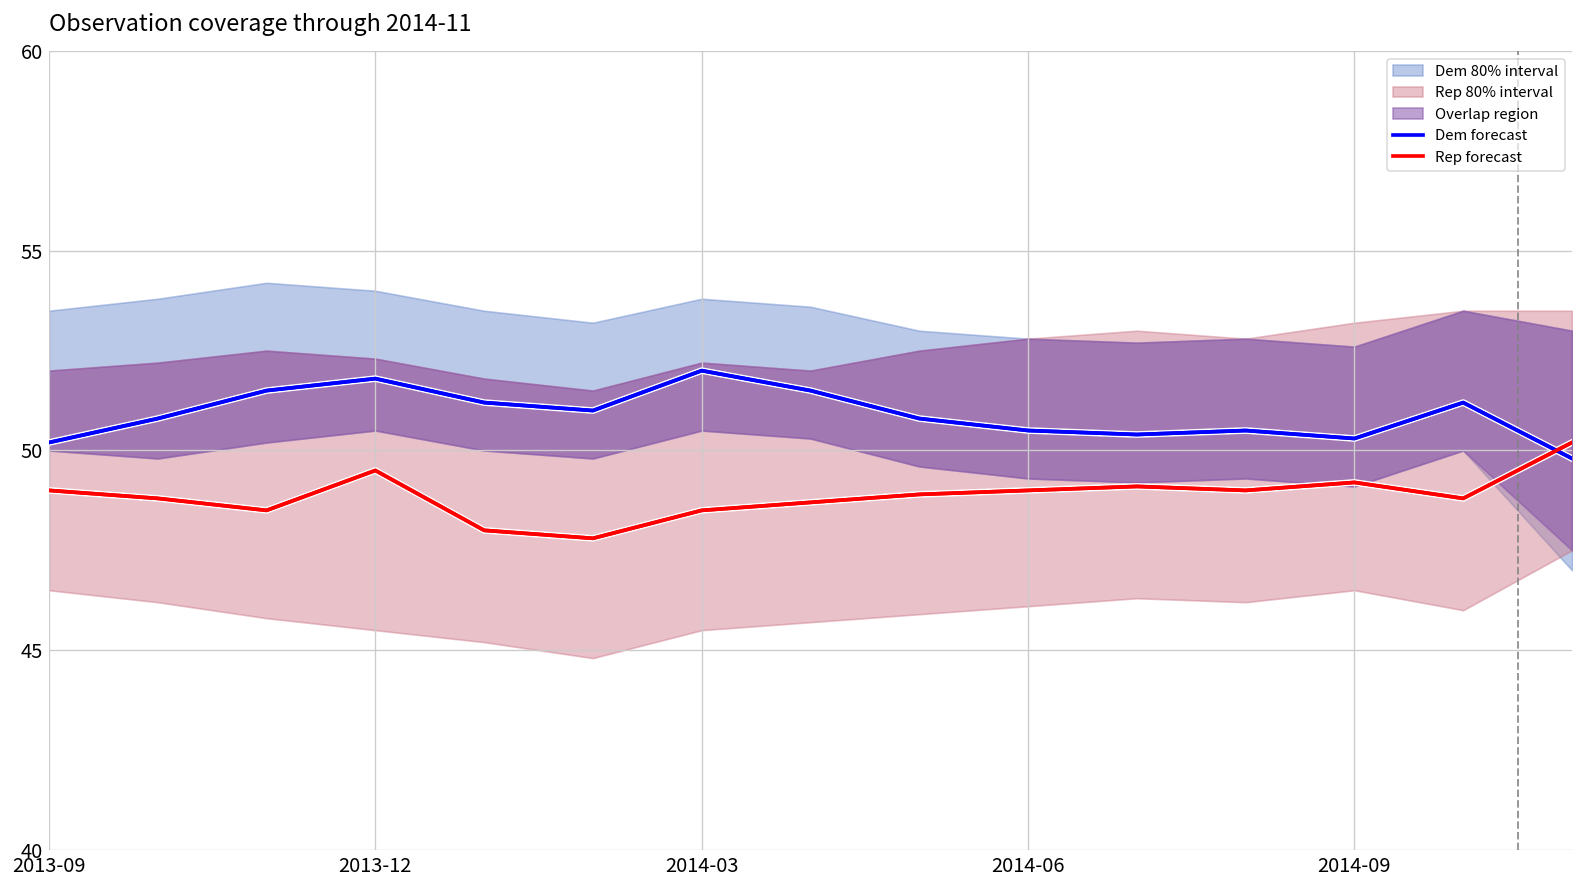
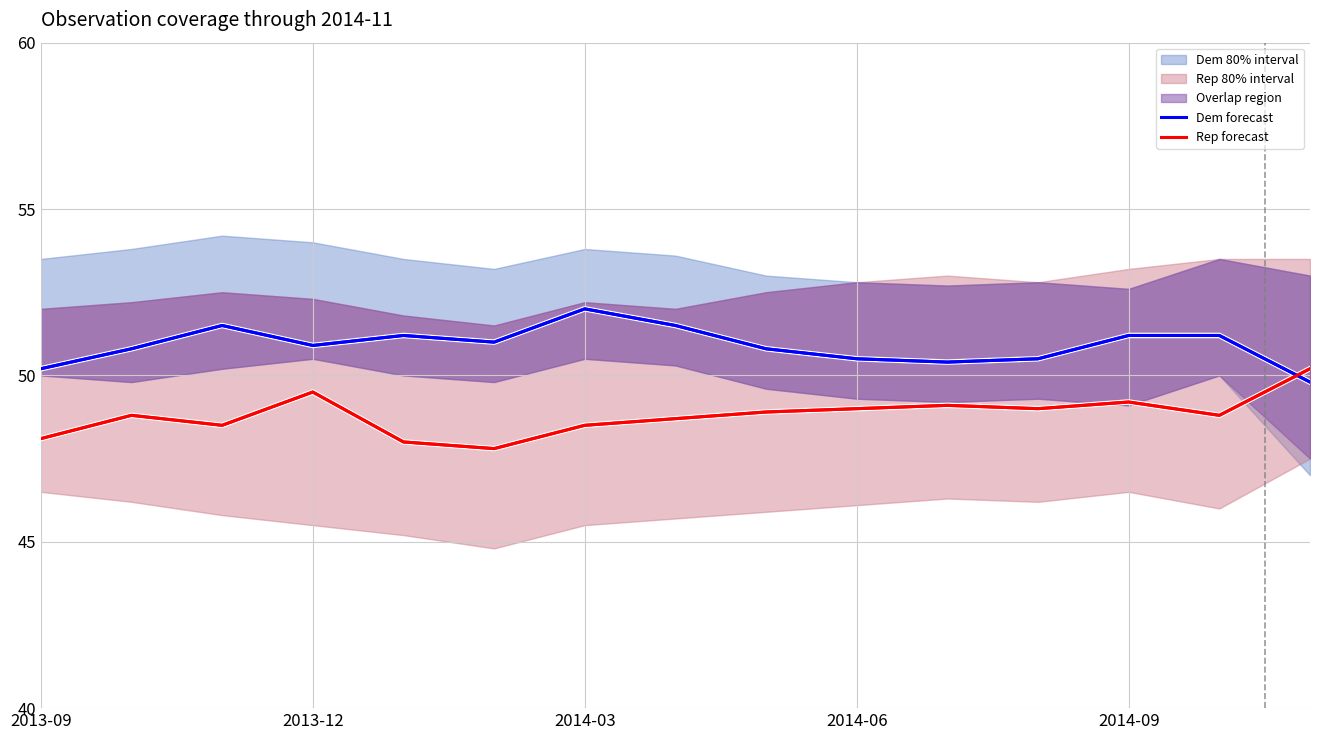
Rep forecast, 2013-09: 49.0 -> 48.1
Dem forecast, 2013-12: 51.8 -> 50.9
Dem forecast, 2014-09: 50.3 -> 51.2
